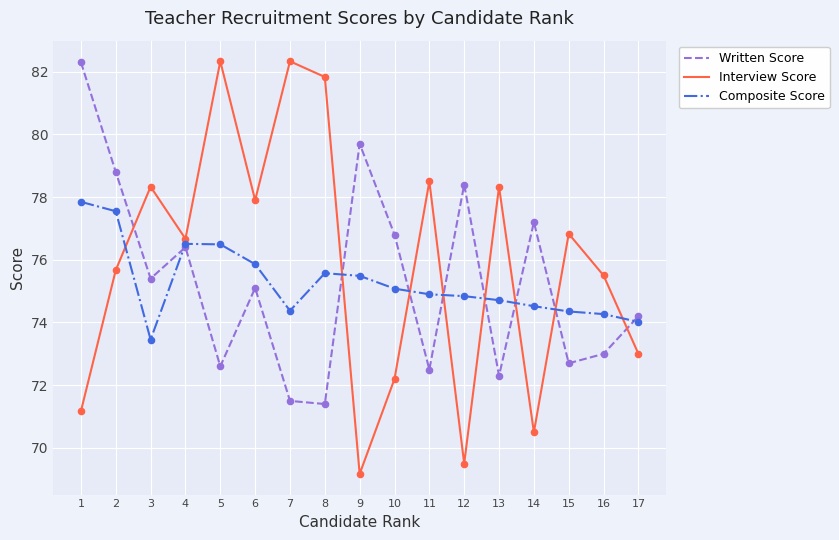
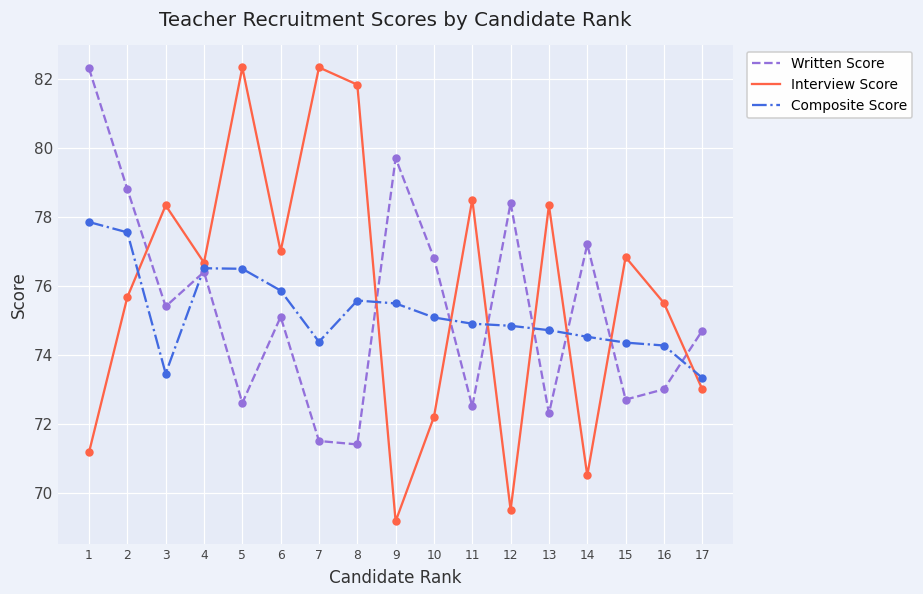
Interview Score, 6: 77.9 -> 77.0
Written Score, 17: 74.2 -> 74.7
Composite Score, 17: 74.0 -> 73.3
